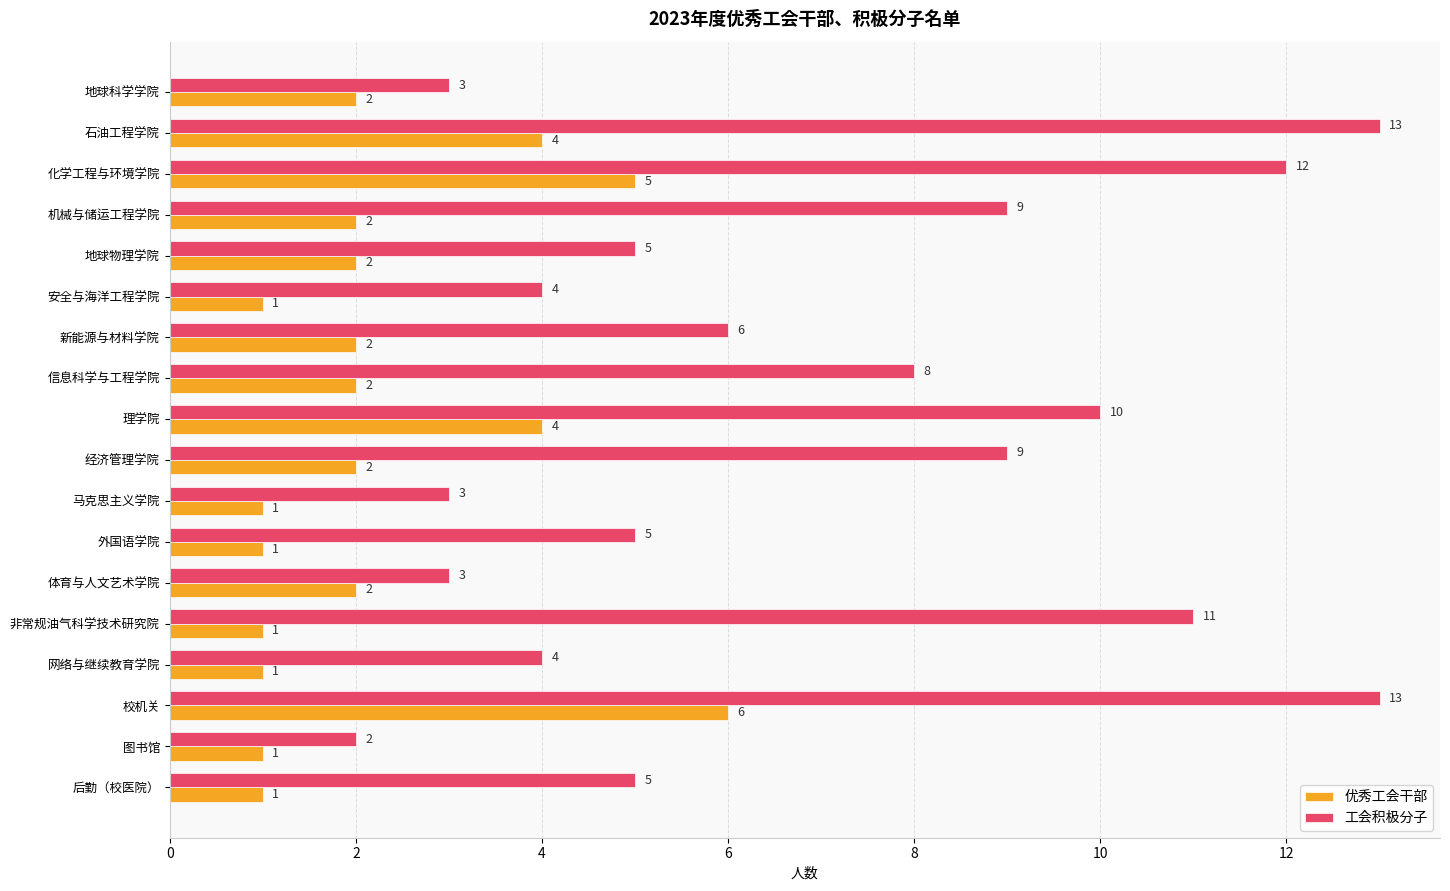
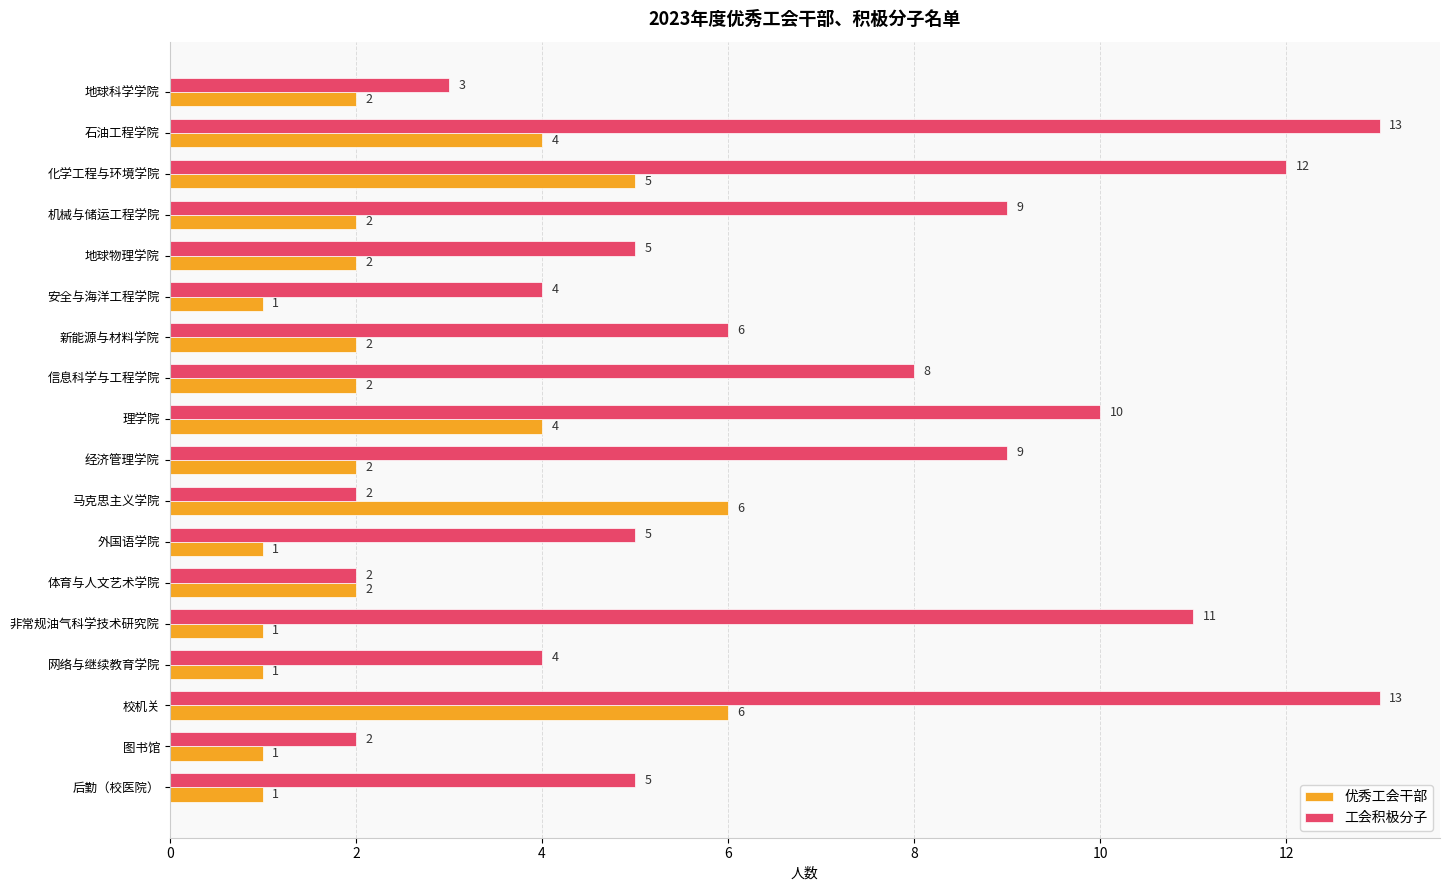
工会积极分子, 马克思主义学院: 3 -> 2
优秀工会干部, 马克思主义学院: 1 -> 6
工会积极分子, 体育与人文艺术学院: 3 -> 2
